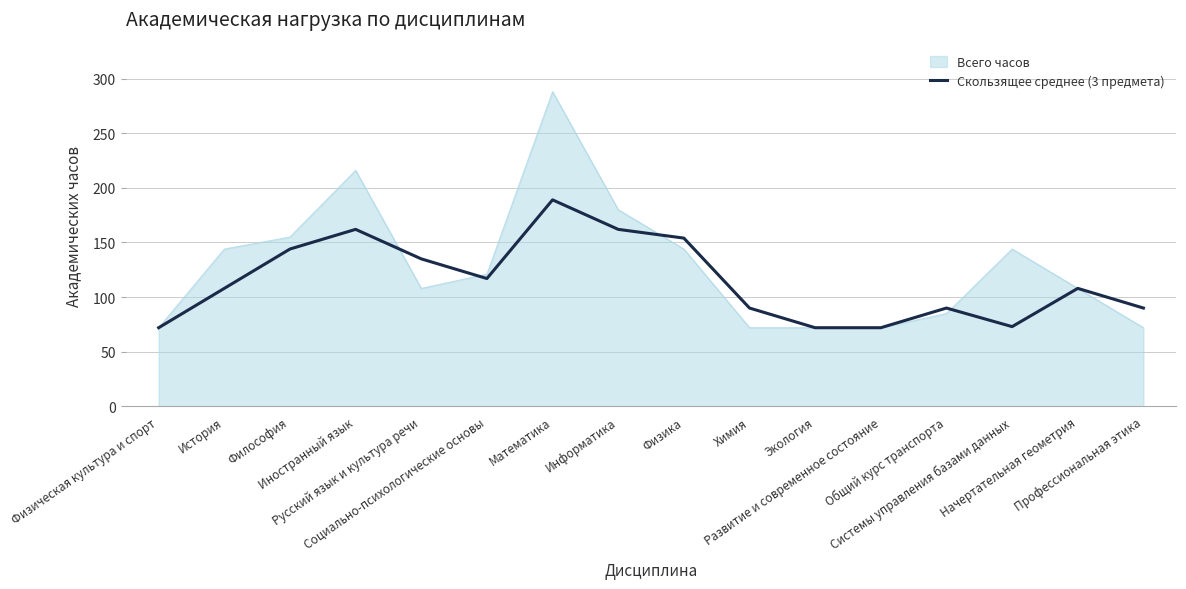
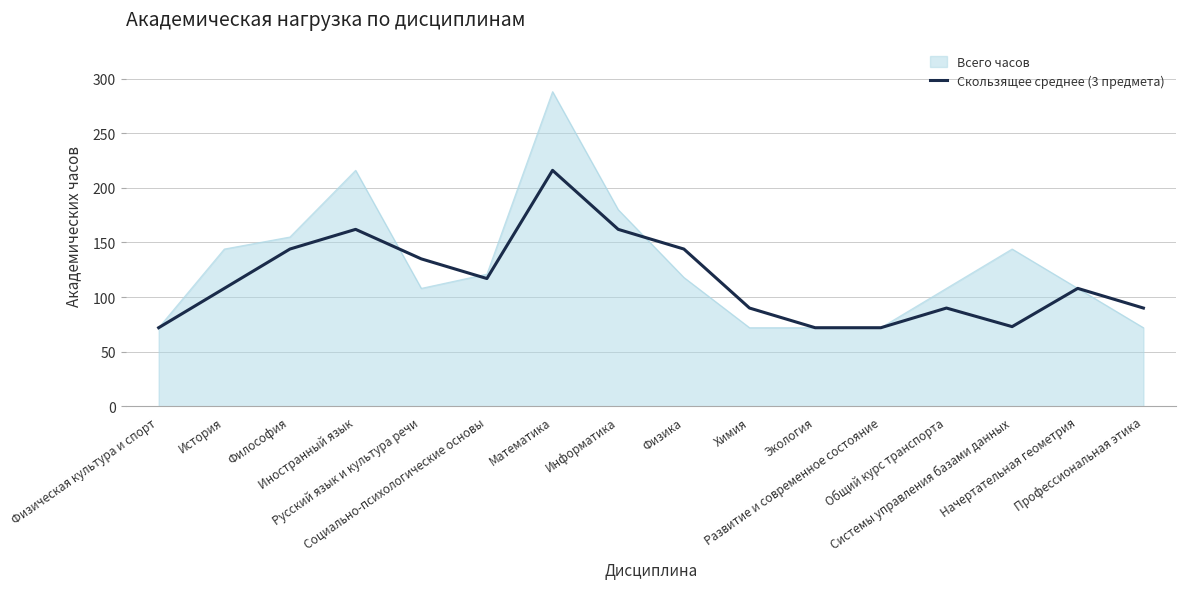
Скользящее среднее (3 предмета), Математика: 189 -> 216
Всего часов, Физика: 144 -> 118
Скользящее среднее (3 предмета), Физика: 154 -> 144
Всего часов, Общий курс транспорта: 85 -> 108
